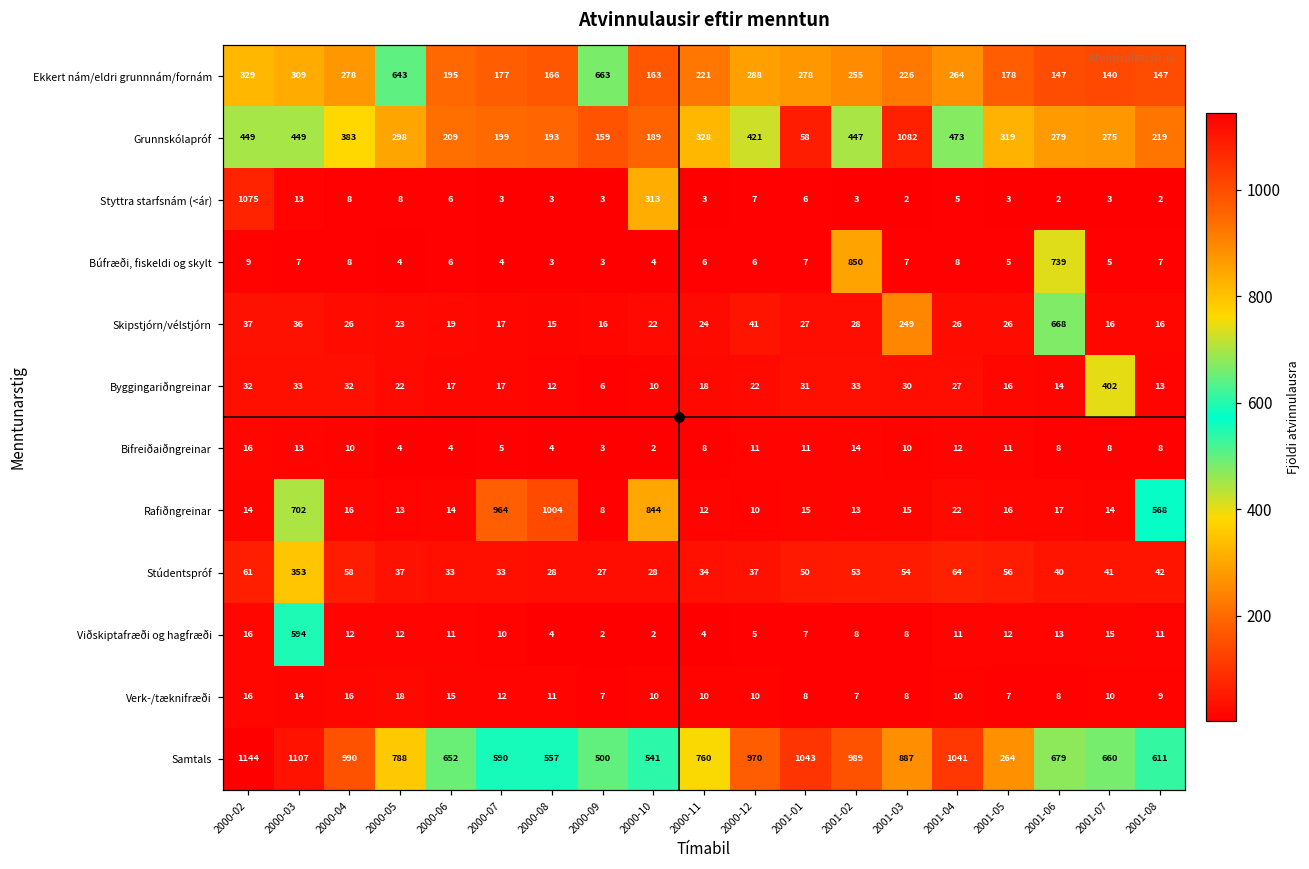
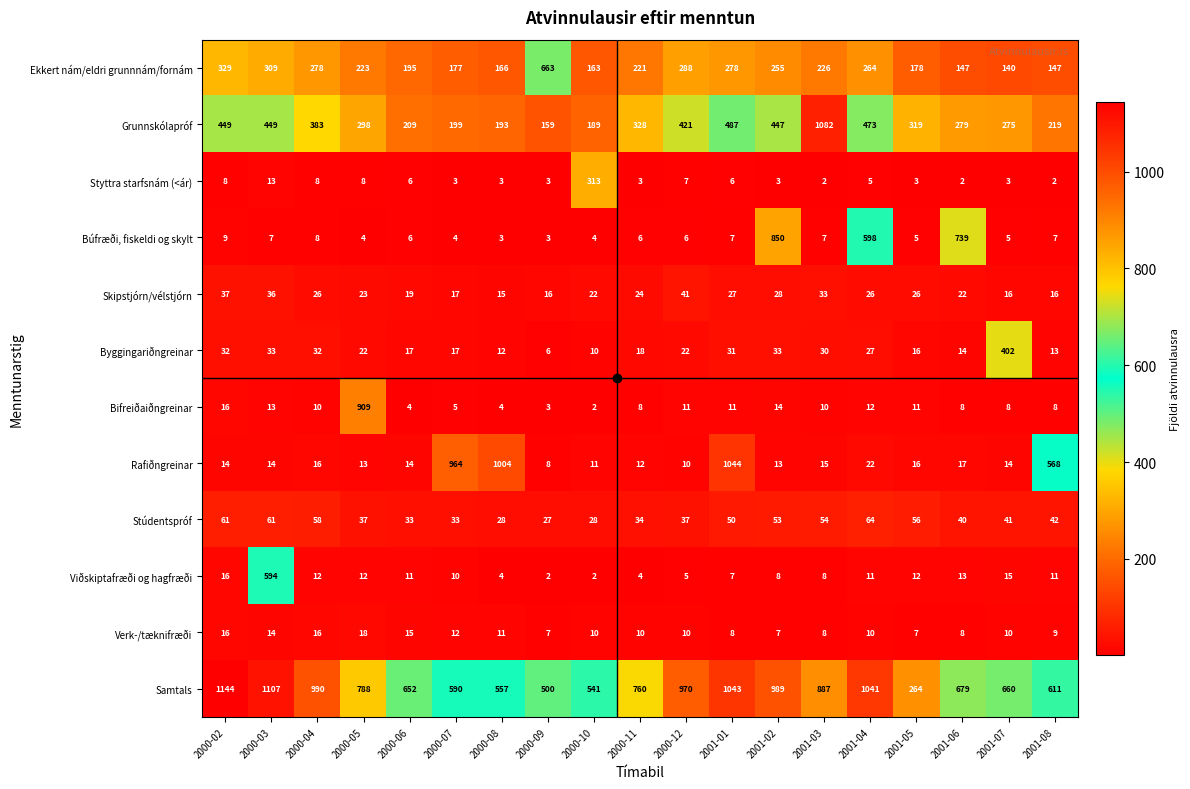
Ekkert nám/eldri grunnnám/fornám, 2000-05: 643 -> 223
Grunnskólapróf, 2001-01: 58 -> 487
Styttra starfsnám (<ár), 2000-02: 1075 -> 8
Búfræði, fiskeldi og skylt, 2001-04: 8 -> 598
Skipstjórn/vélstjórn, 2001-03: 249 -> 33
Skipstjórn/vélstjórn, 2001-06: 668 -> 22
Bifreiðaiðngreinar, 2000-05: 4 -> 909
Rafiðngreinar, 2000-03: 702 -> 14
Rafiðngreinar, 2000-10: 844 -> 11
Rafiðngreinar, 2001-01: 15 -> 1044
Stúdentspróf, 2000-03: 353 -> 61
